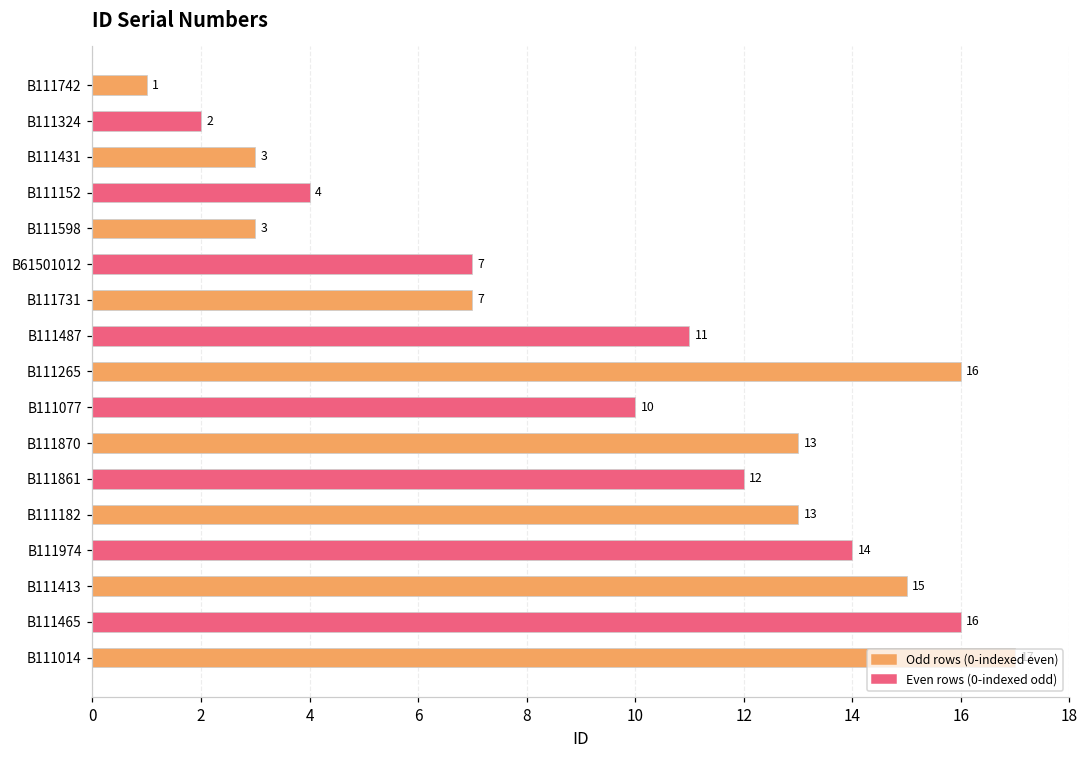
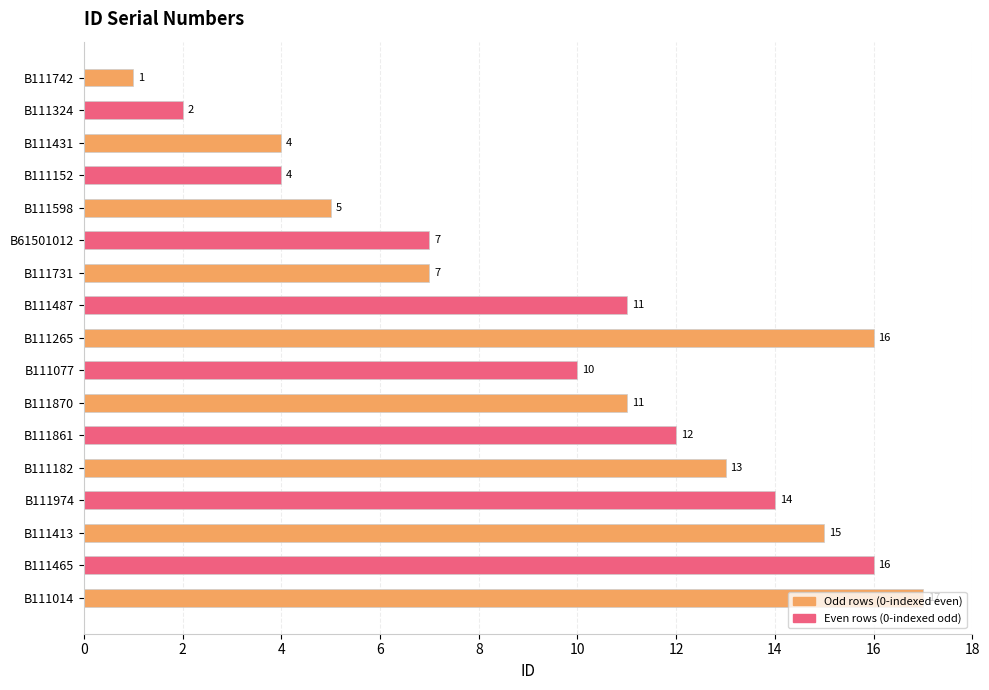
B111431: 3 -> 4
B111598: 3 -> 5
B111870: 13 -> 11
